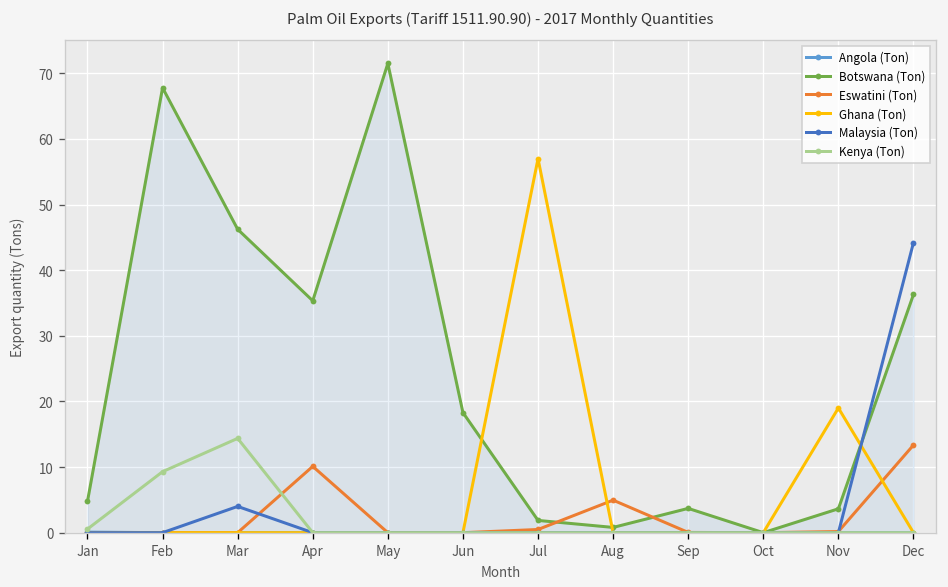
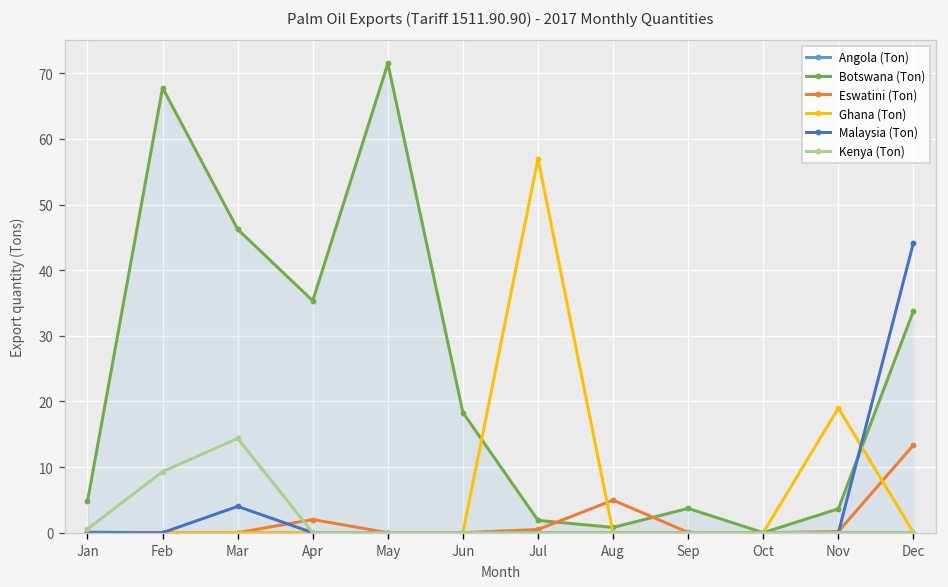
Eswatini (Ton), Apr: 10 -> 2
Botswana (Ton), Dec: 36 -> 34
